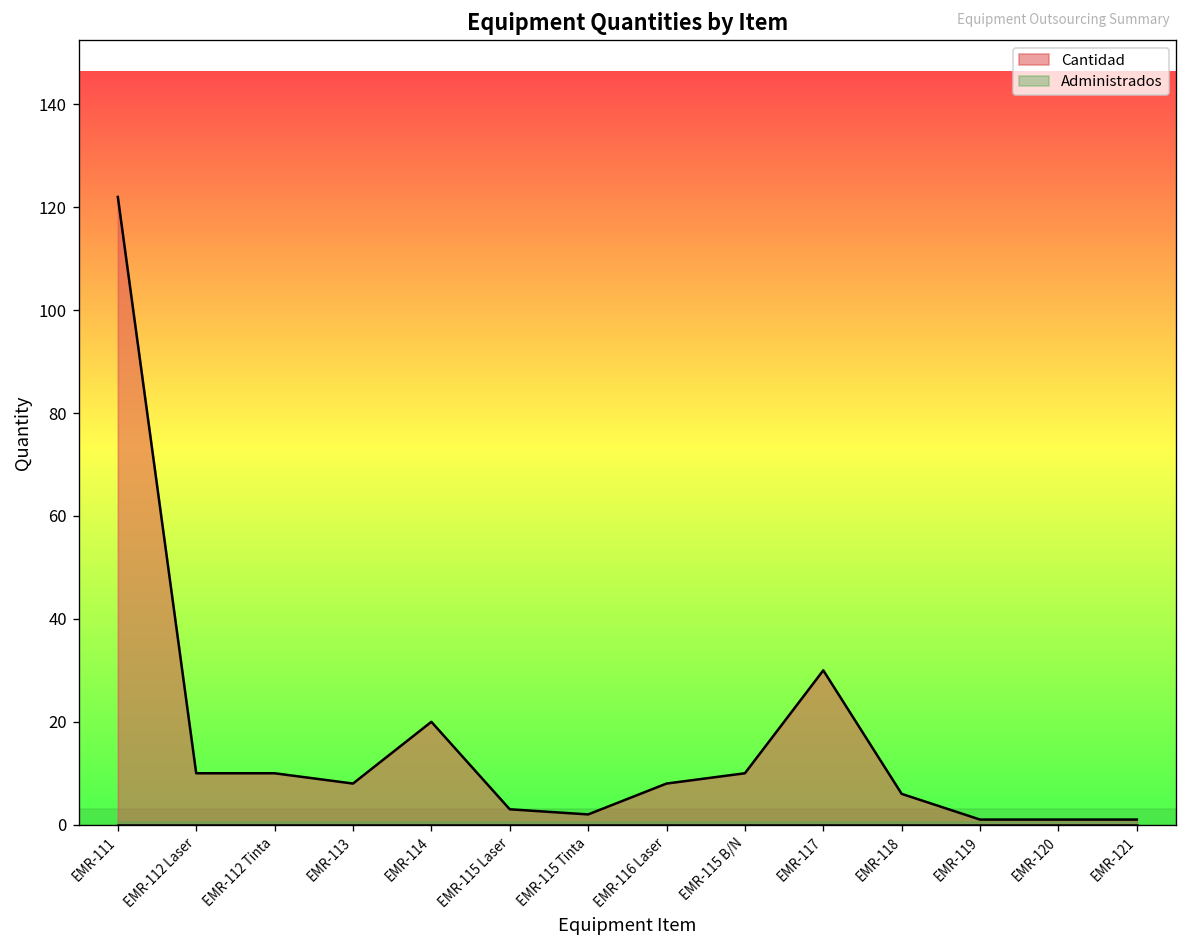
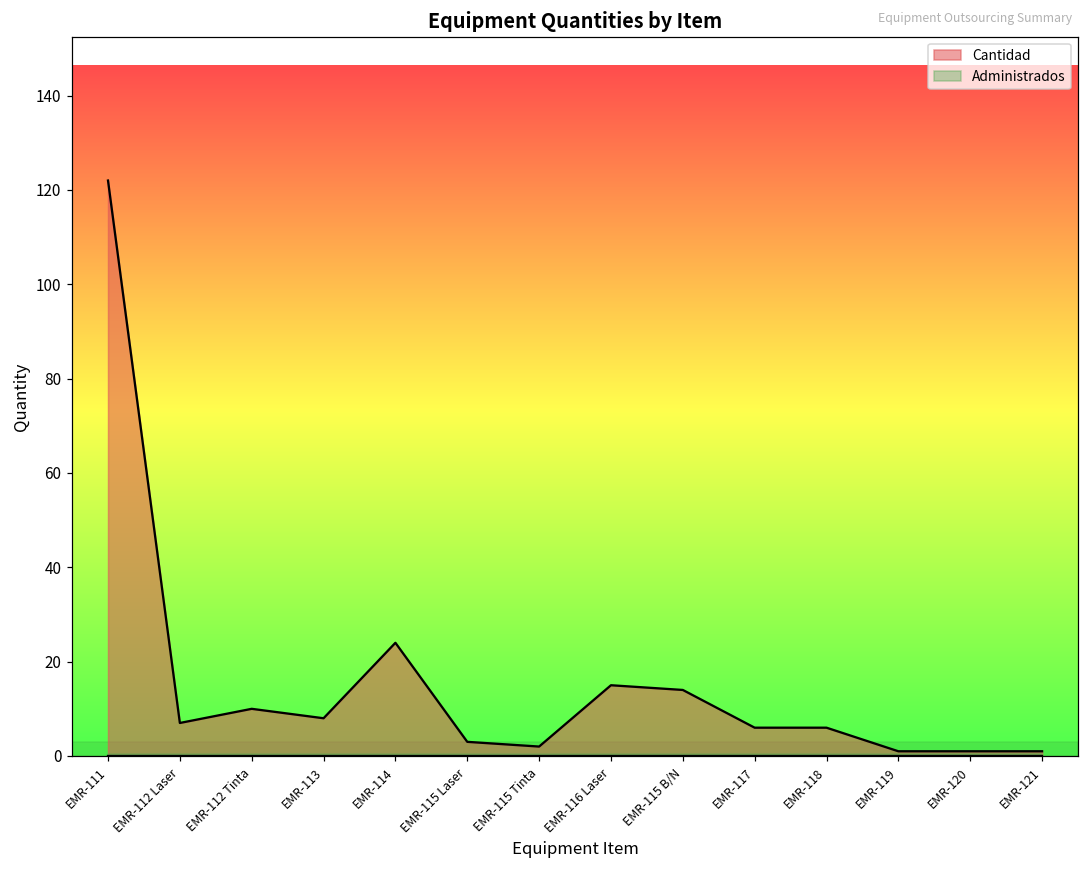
Cantidad, EMR-112 Laser: 10 -> 7
Cantidad, EMR-114: 20 -> 24
Cantidad, EMR-116 Laser: 8 -> 15
Cantidad, EMR-115 B/N: 10 -> 14
Cantidad, EMR-117: 30 -> 6
